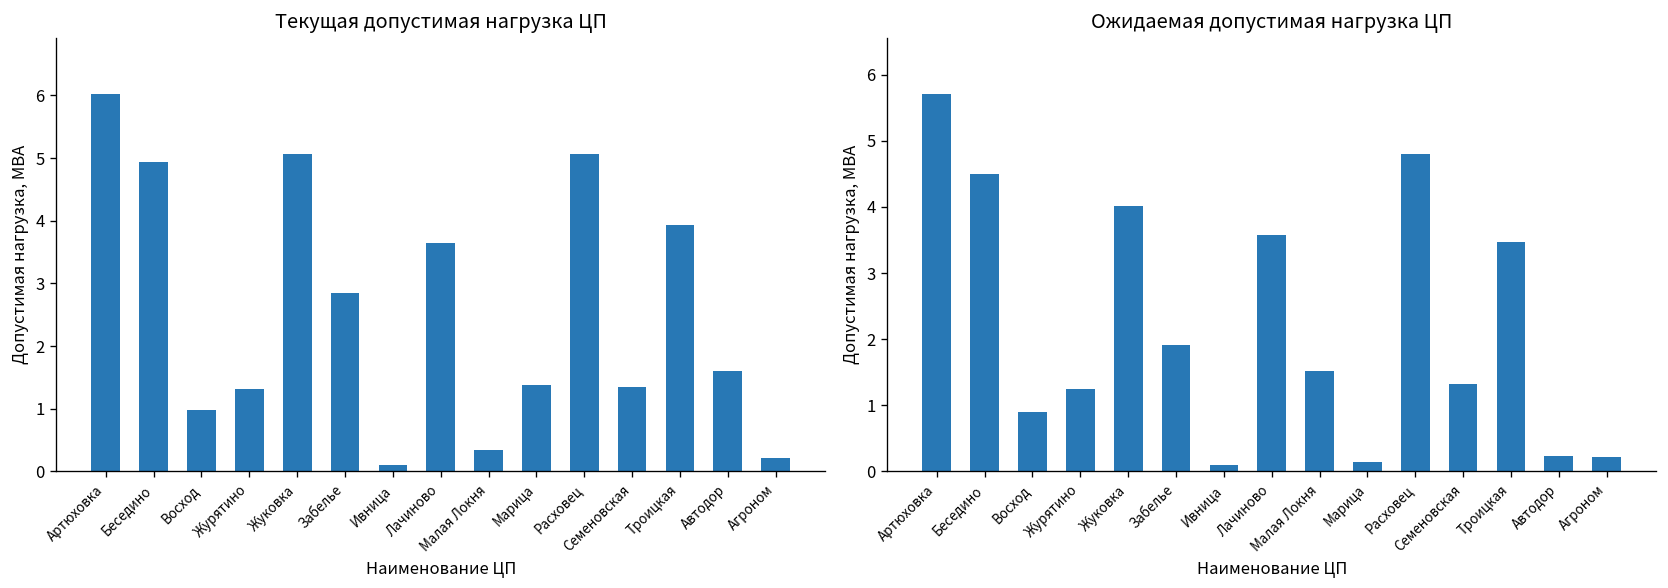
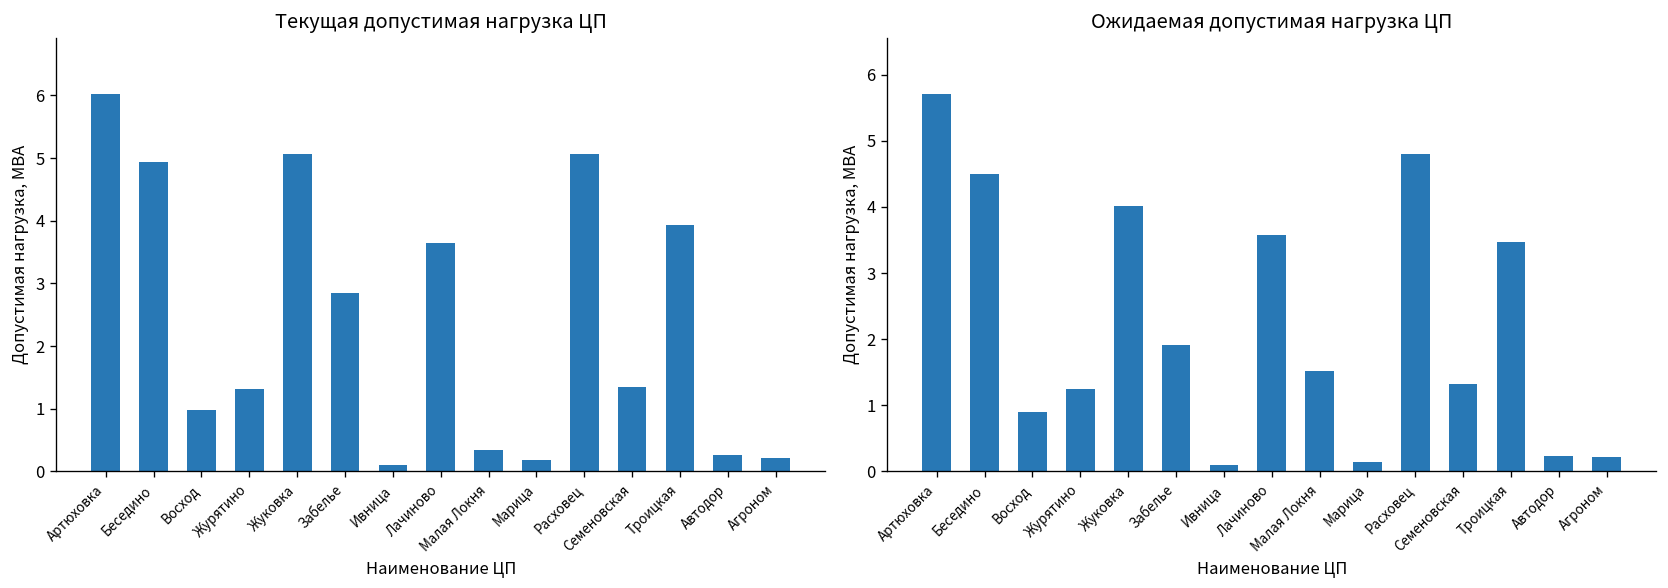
Текущая допустимая нагрузка ЦП, Марица: 1.4 -> 0.2
Текущая допустимая нагрузка ЦП, Автодор: 1.6 -> 0.3
